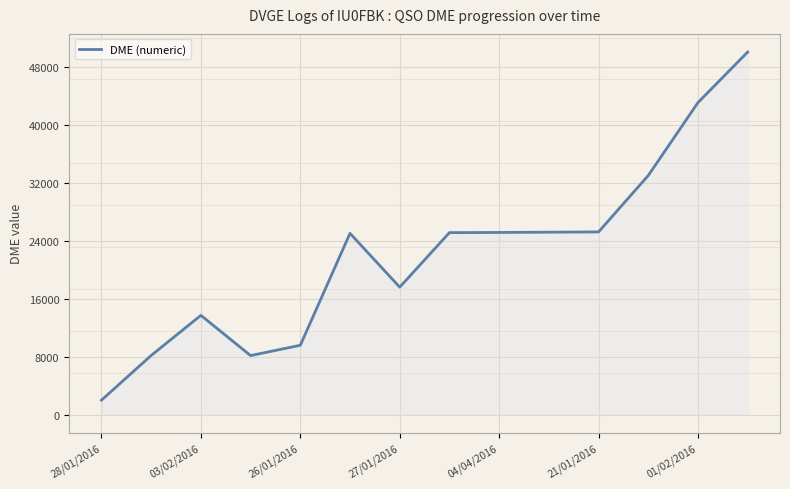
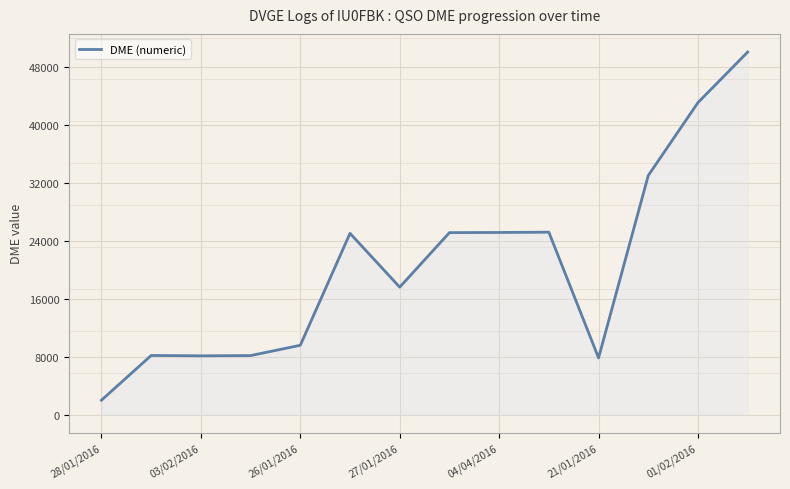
03/02/2016: 14000 -> 8000
21/01/2016: 25000 -> 8000
